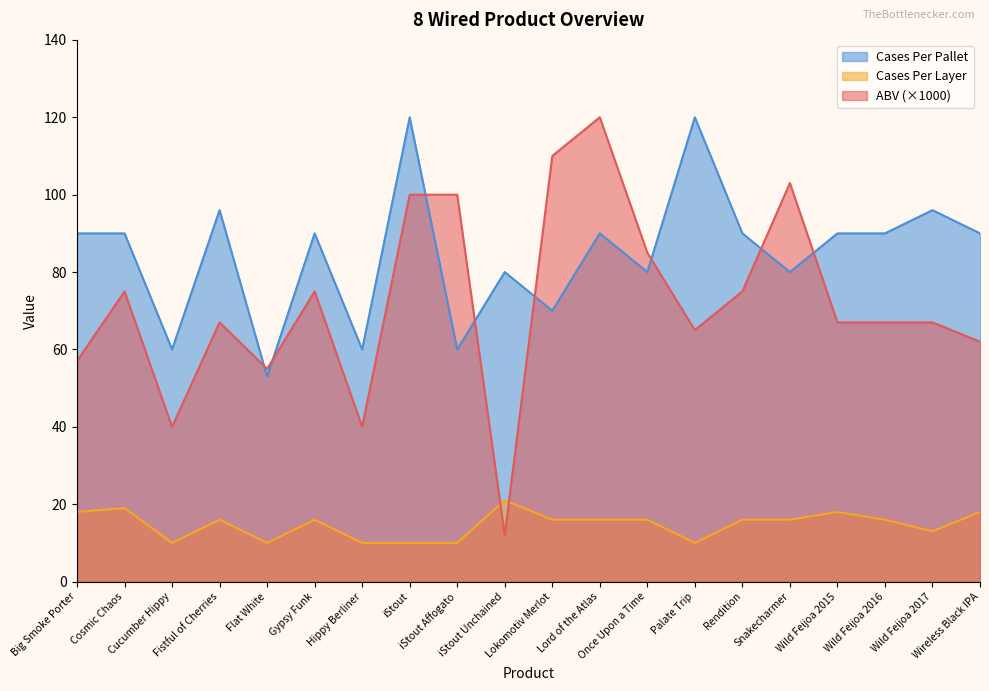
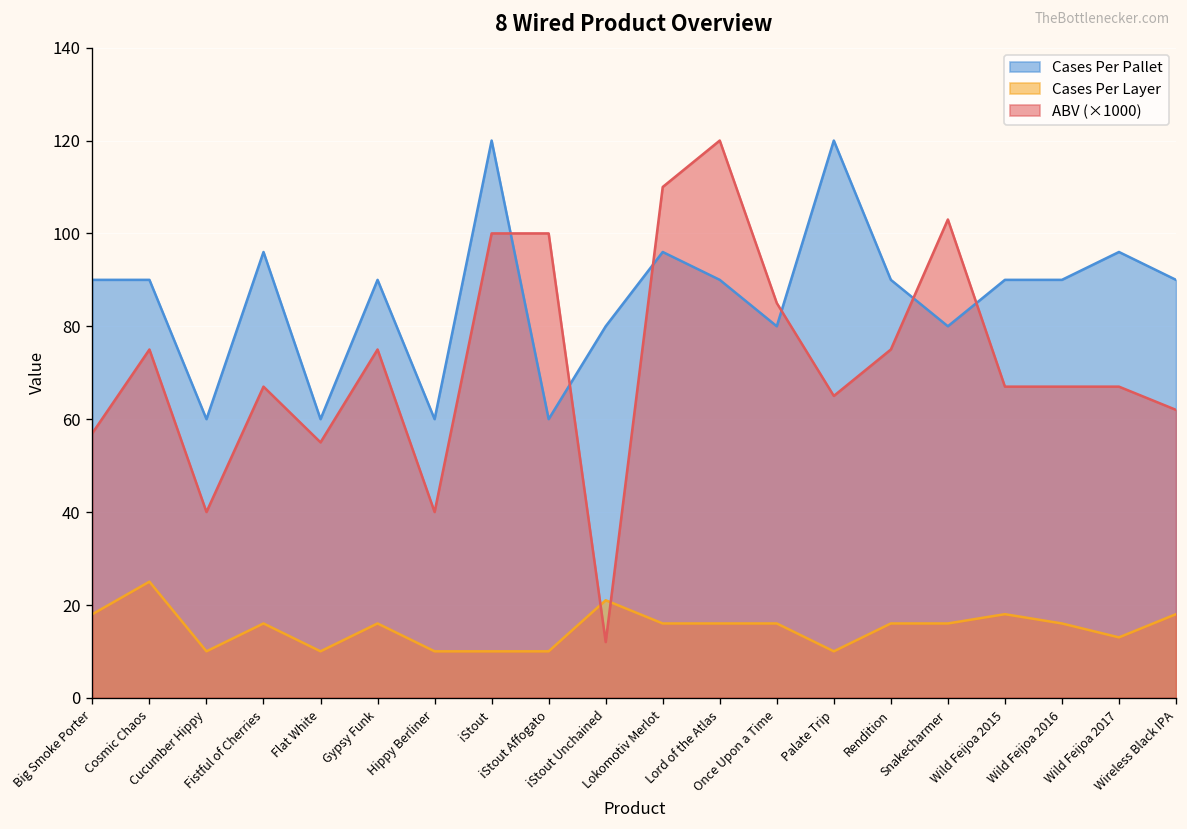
Cases Per Layer, Cosmic Chaos: 19 -> 25
Cases Per Pallet, Flat White: 53 -> 60
Cases Per Pallet, Lokomotiv Merlot: 70 -> 96
